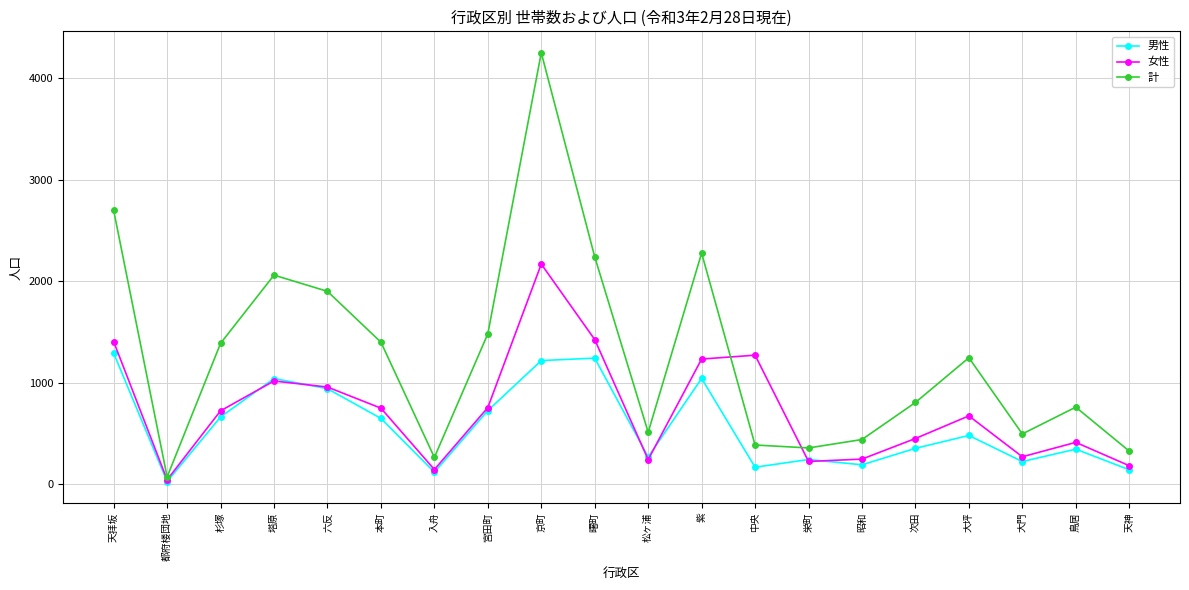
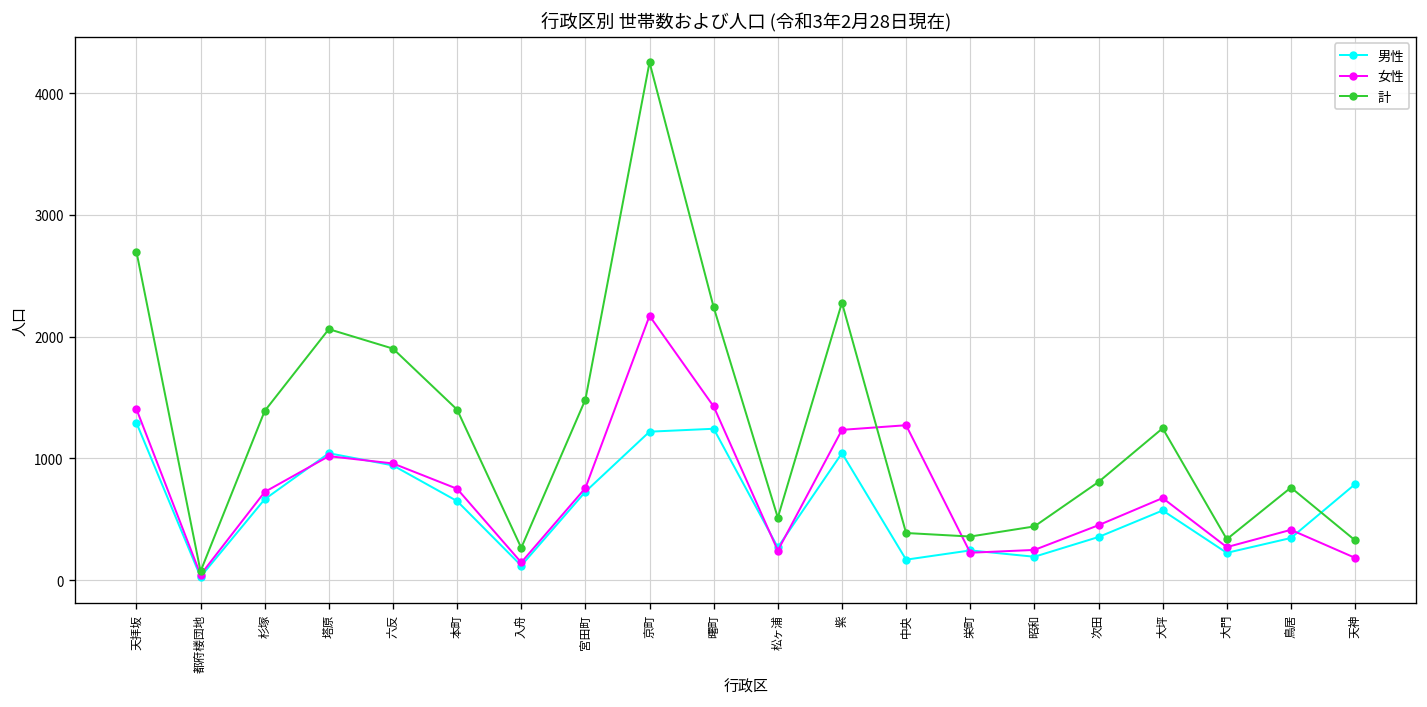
男性, 大坪: 480 -> 570
計, 大門: 500 -> 340
男性, 天神: 140 -> 790
